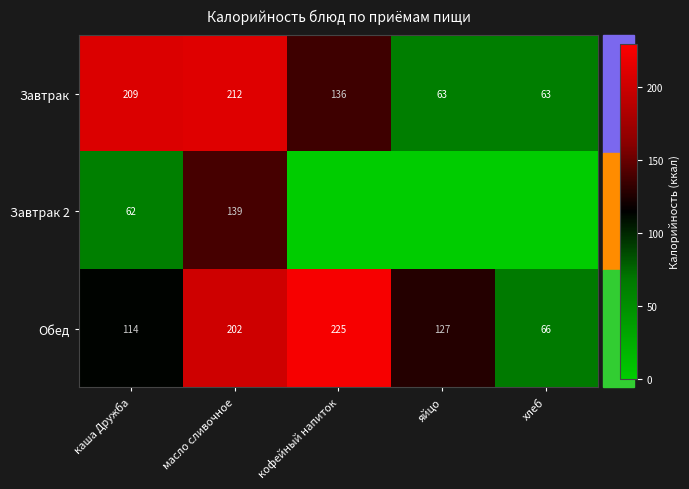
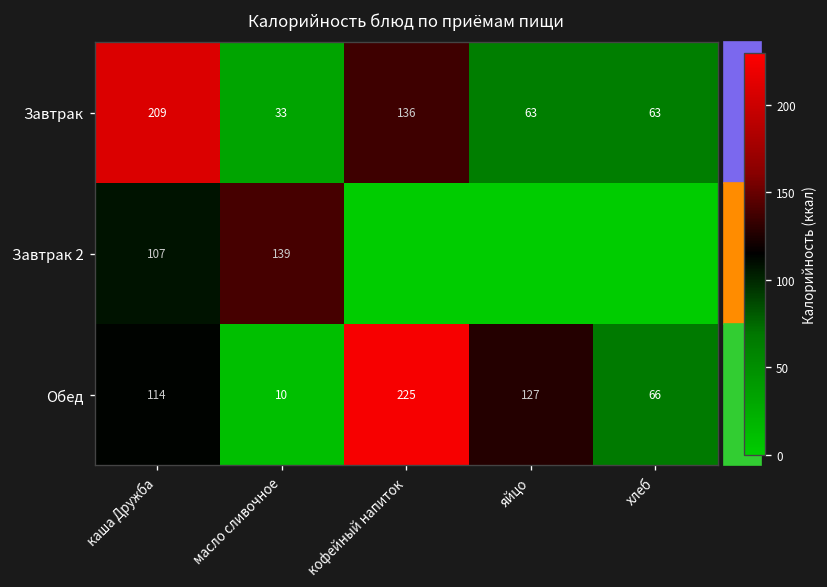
Завтрак, масло сливочное: 212 -> 33
Завтрак 2, каша Дружба: 62 -> 107
Обед, масло сливочное: 202 -> 10
